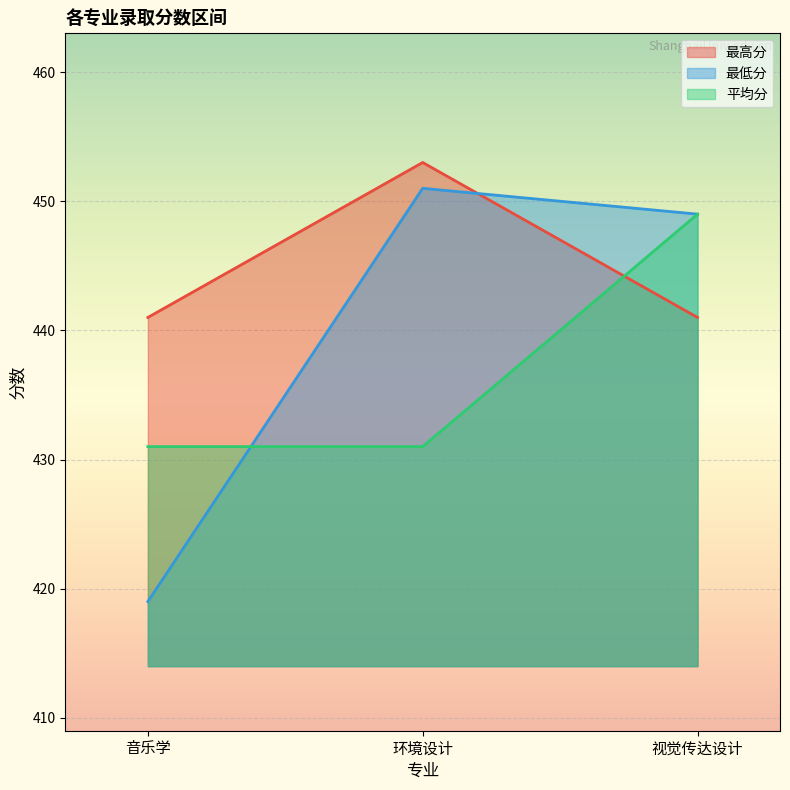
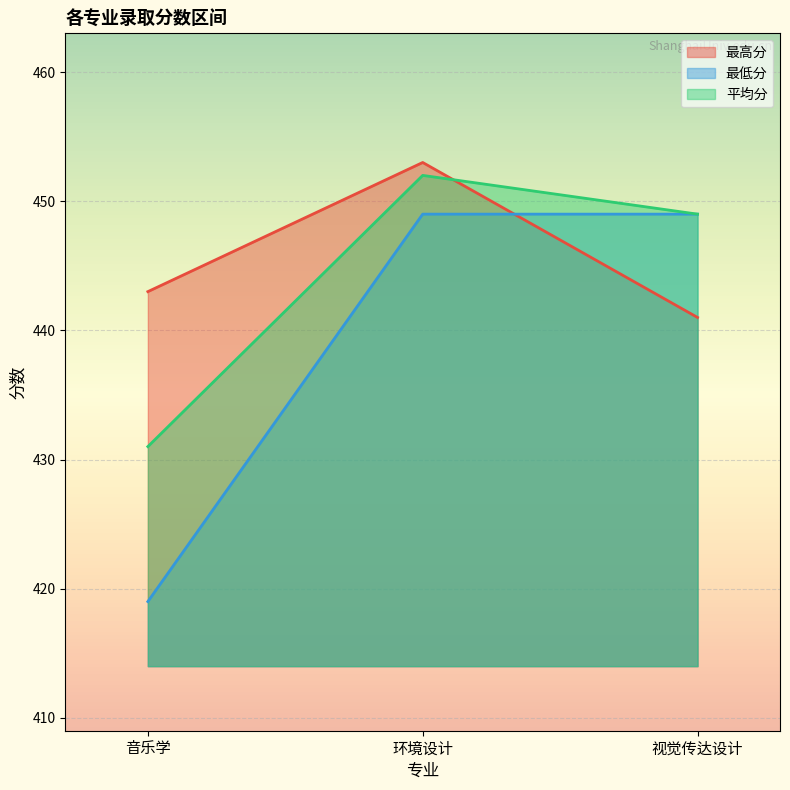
最高分, 音乐学: 441 -> 443
最低分, 环境设计: 451 -> 449
平均分, 环境设计: 431 -> 452
